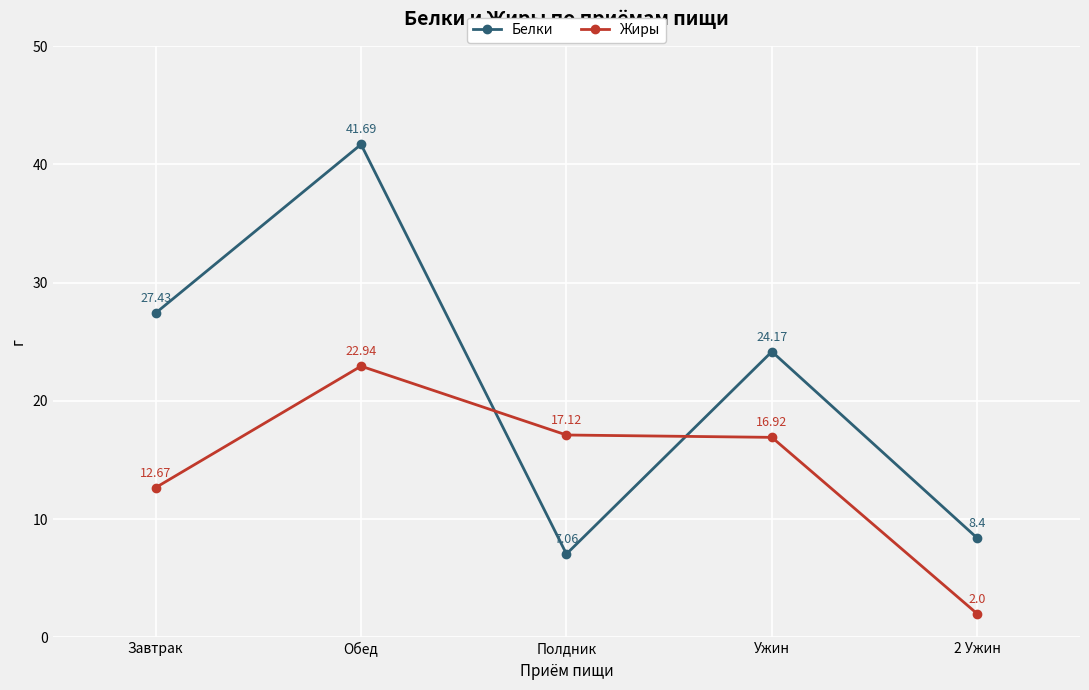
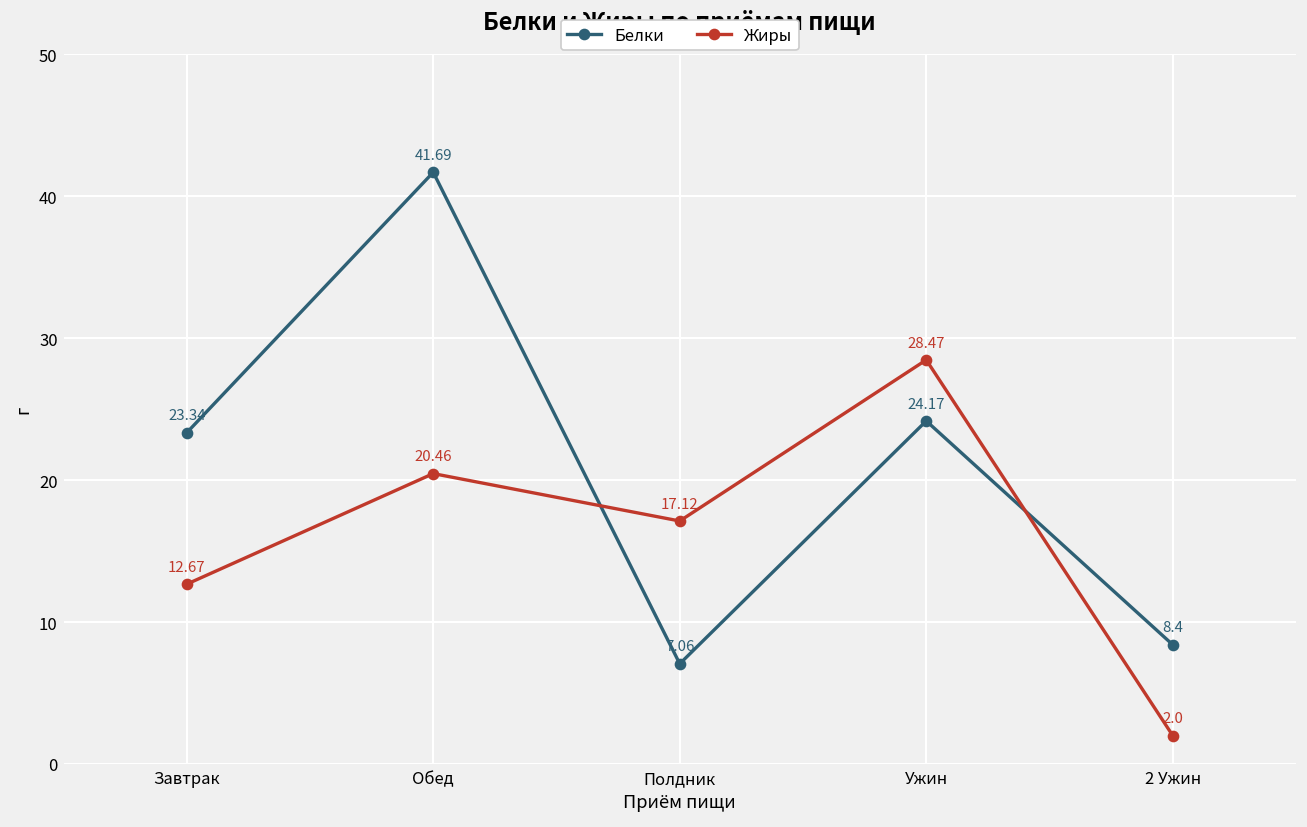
Белки, Завтрак: 27.43 -> 23.34
Жиры, Обед: 22.94 -> 20.46
Жиры, Ужин: 16.92 -> 28.47
